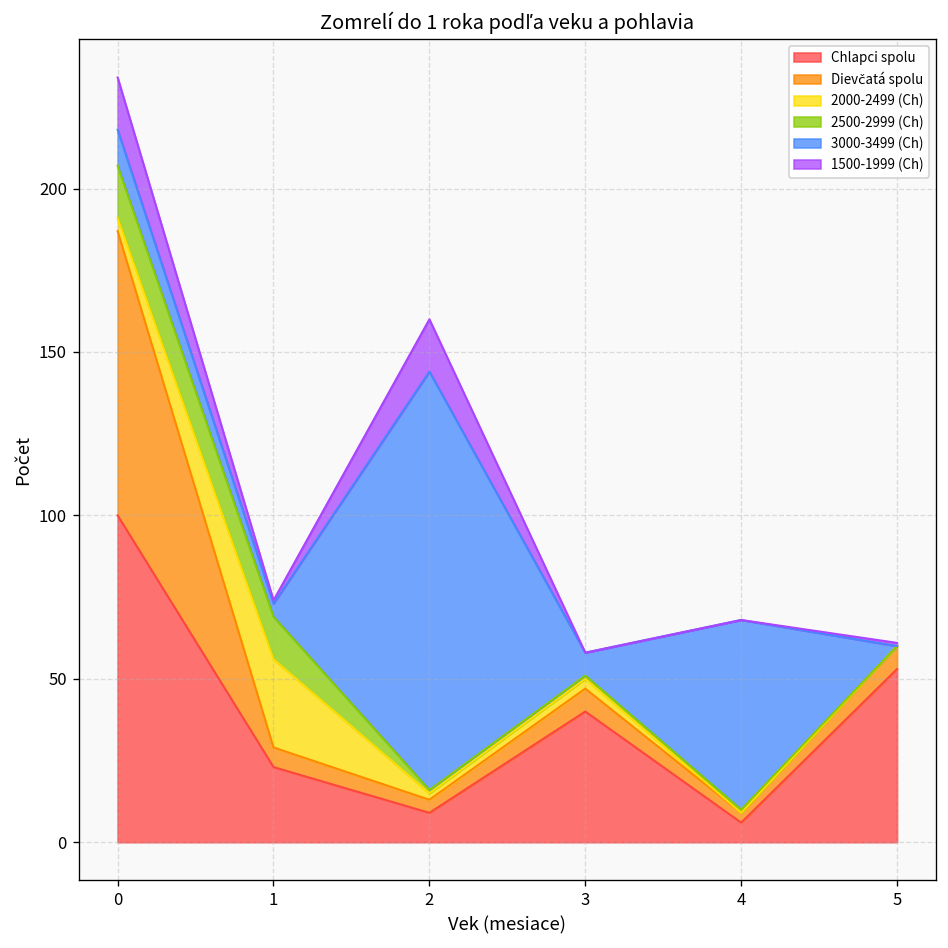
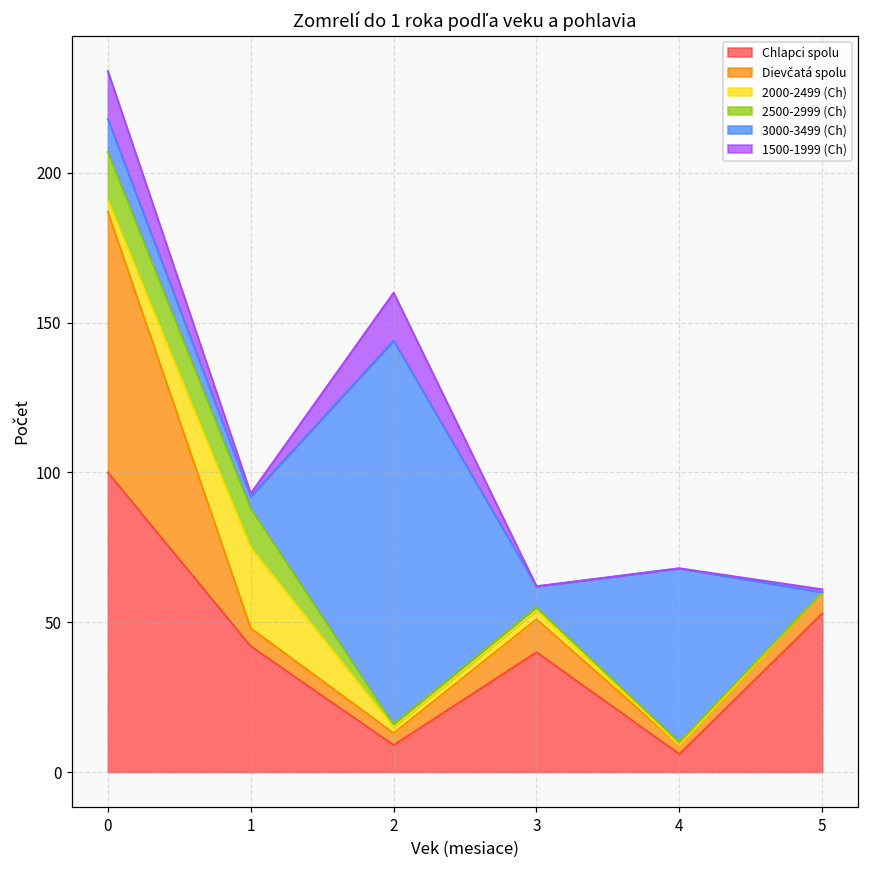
Chlapci spolu, 1: 23 -> 42
Dievčatá spolu, 3: 7 -> 11
